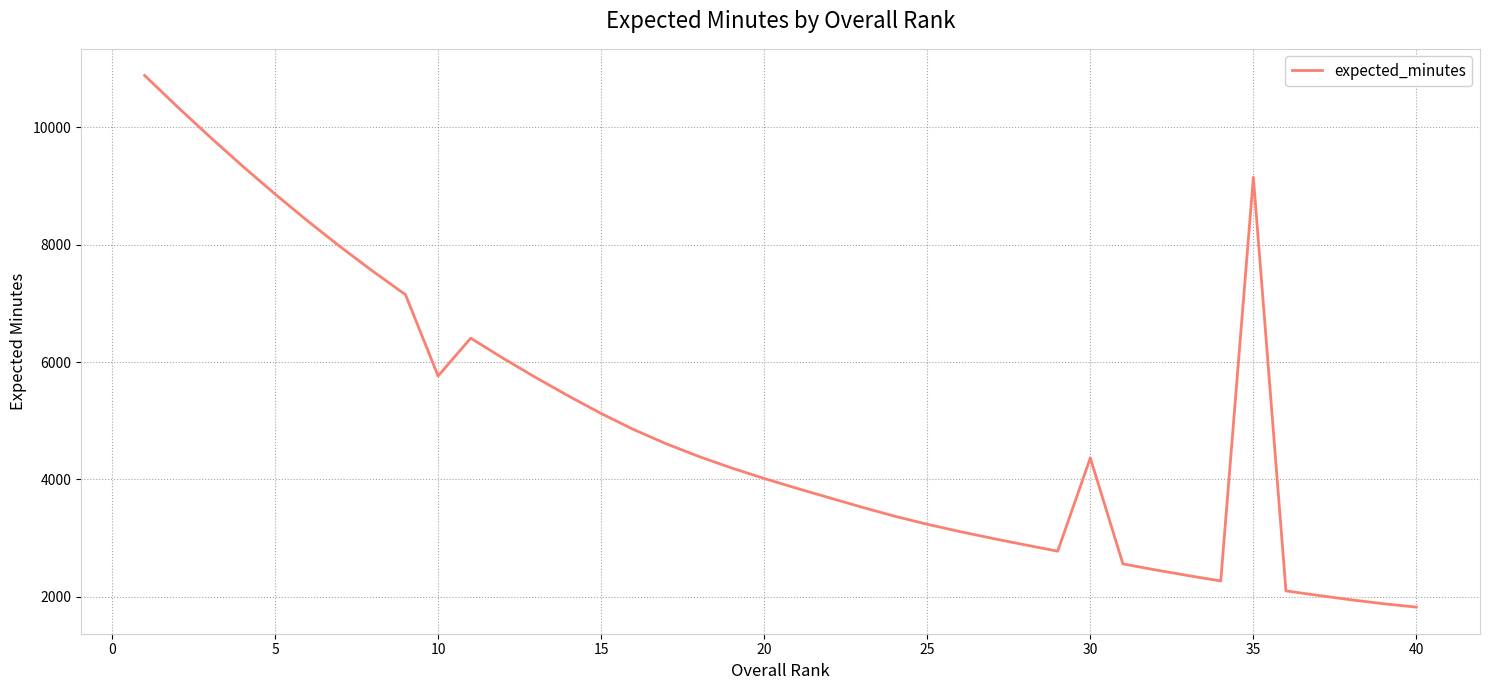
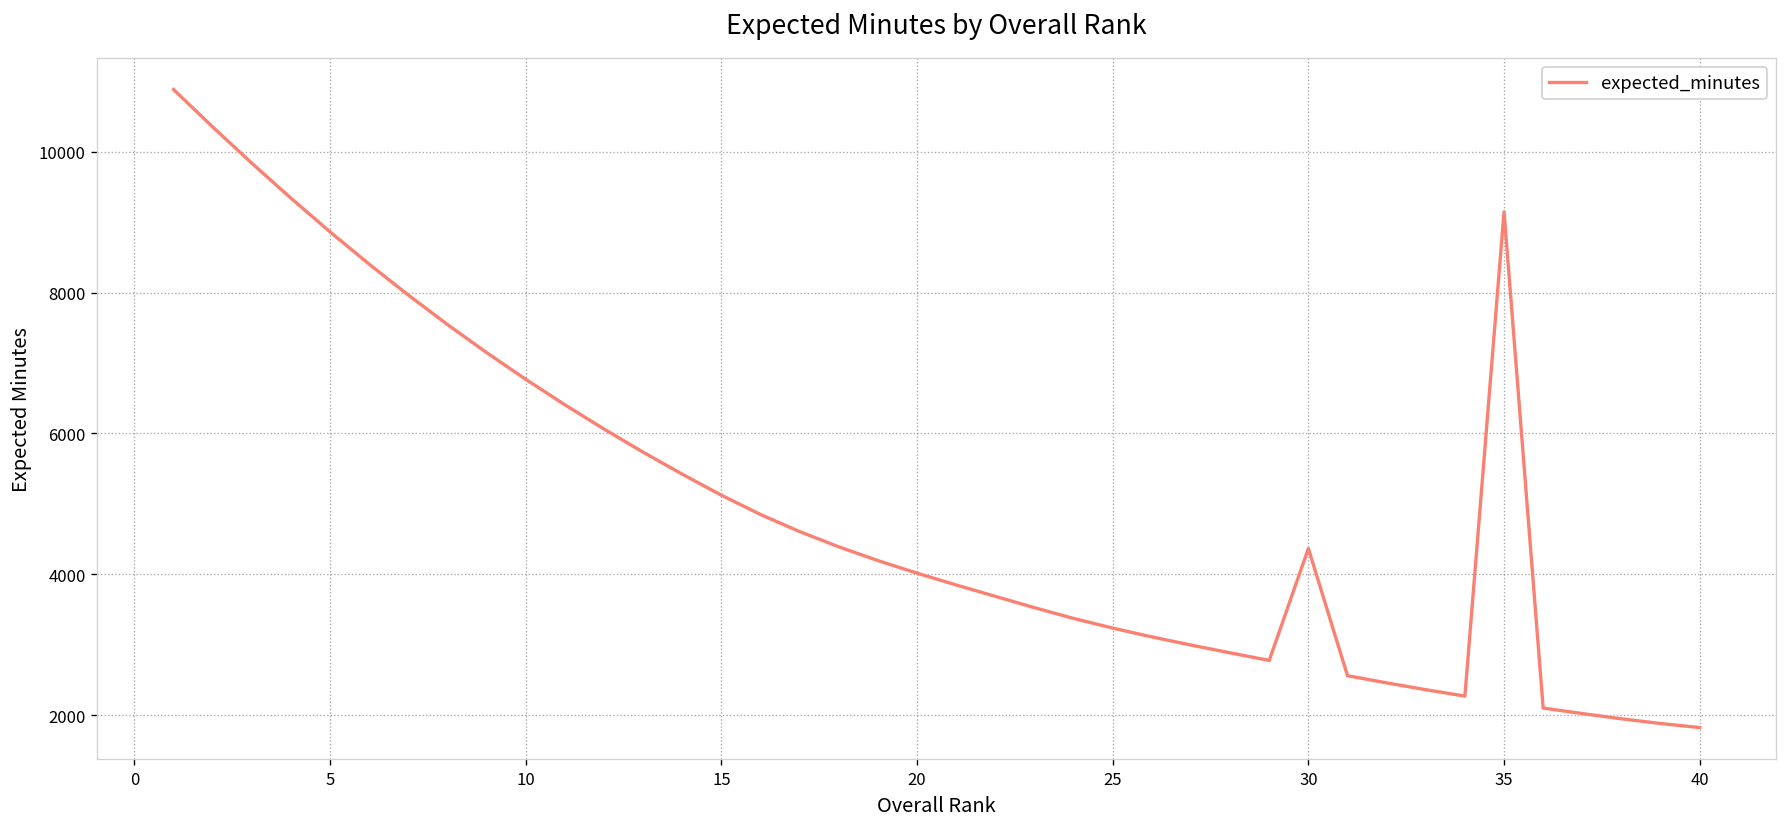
10: 5800 -> 6800
